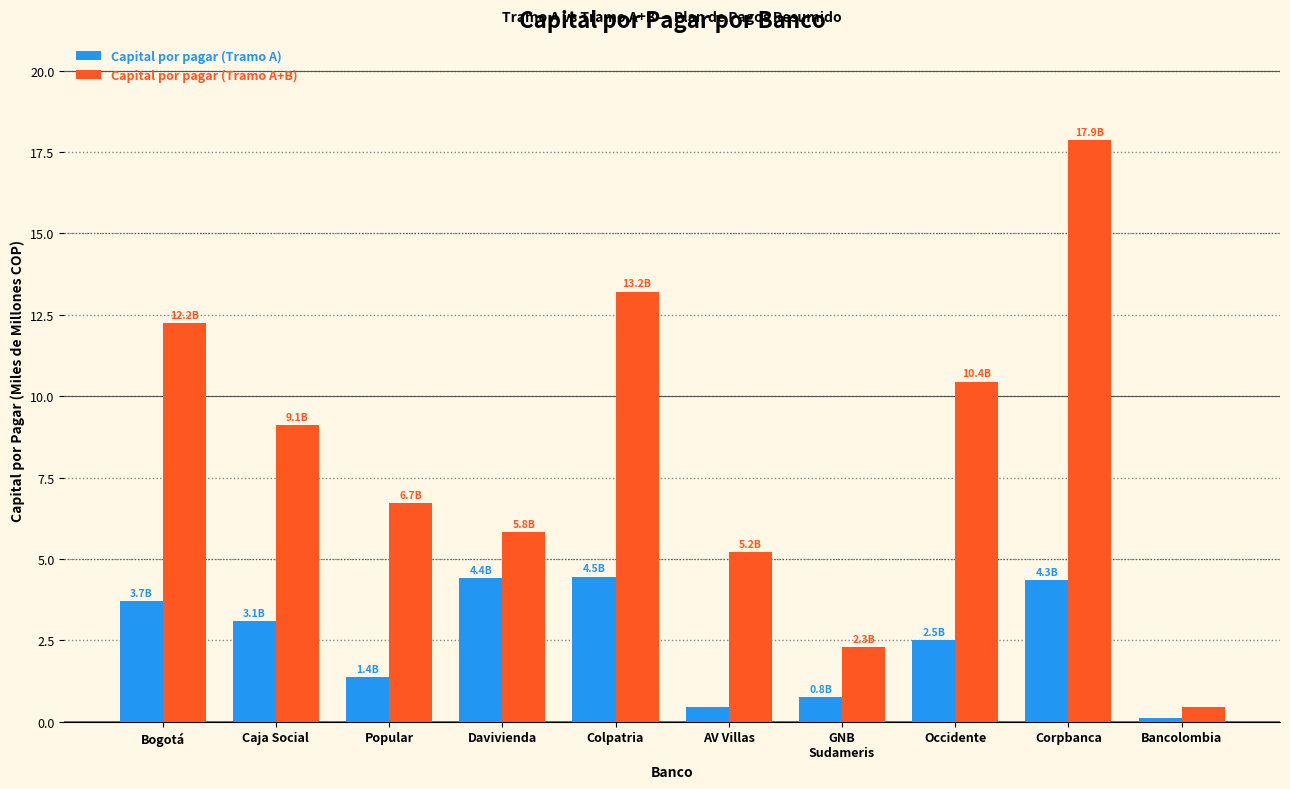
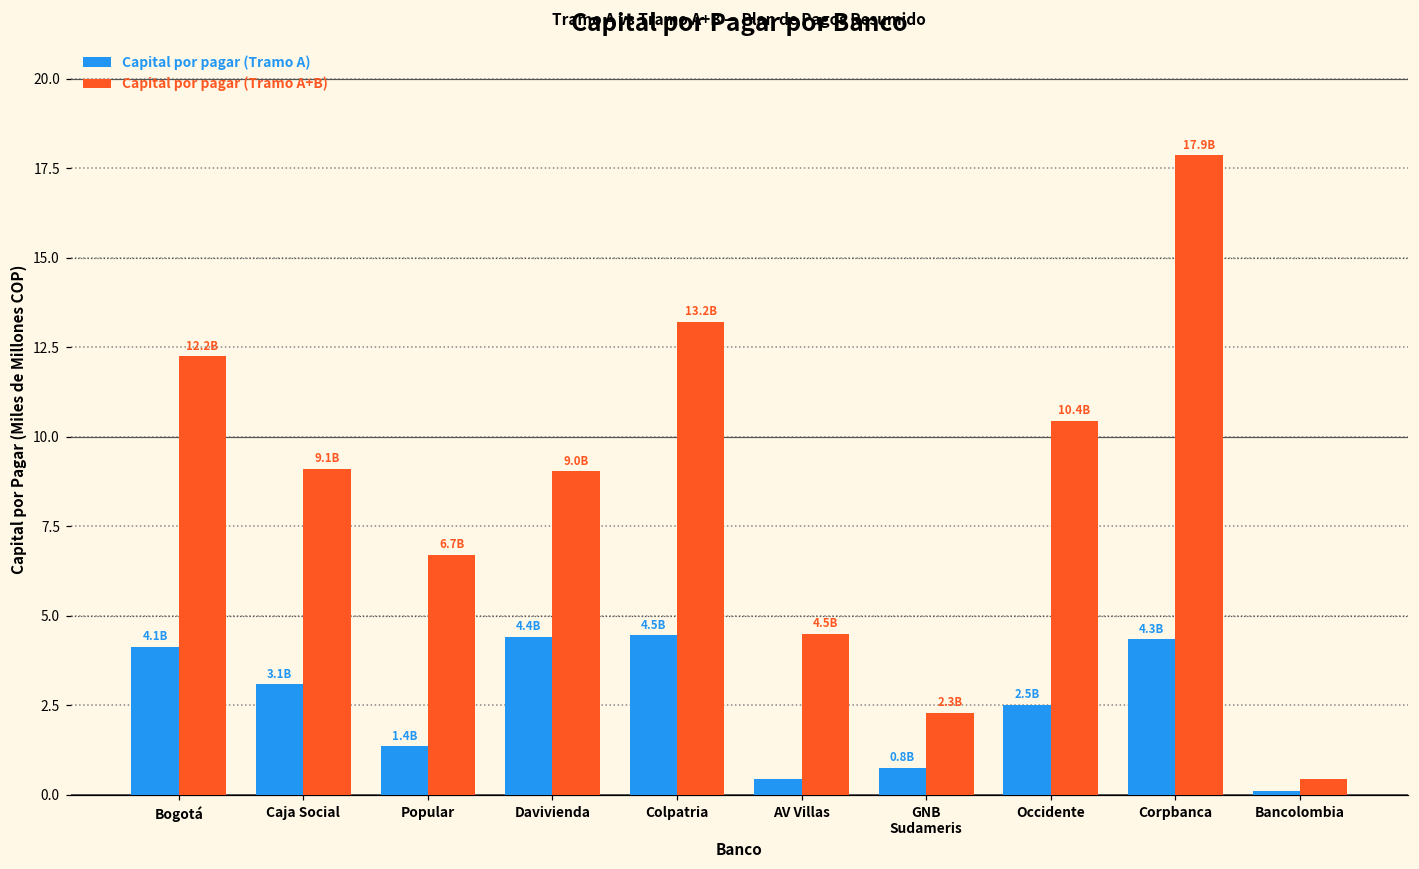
Capital por pagar (Tramo A), Bogotá: 3.7B -> 4.1B
Capital por pagar (Tramo A+B), Davivienda: 5.8B -> 9.0B
Capital por pagar (Tramo A+B), AV Villas: 5.2B -> 4.5B
